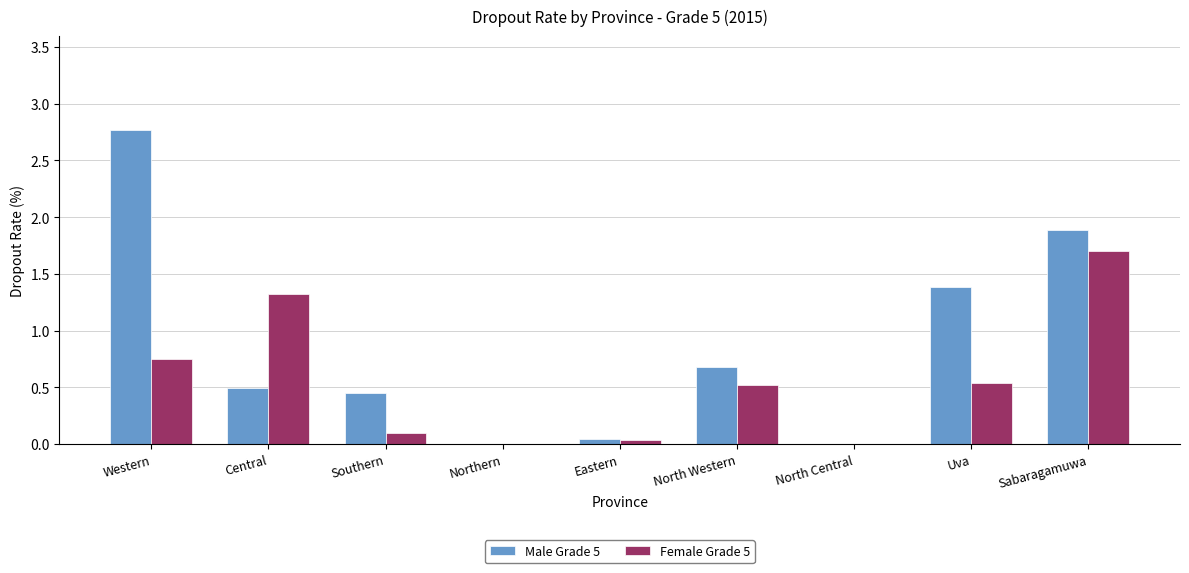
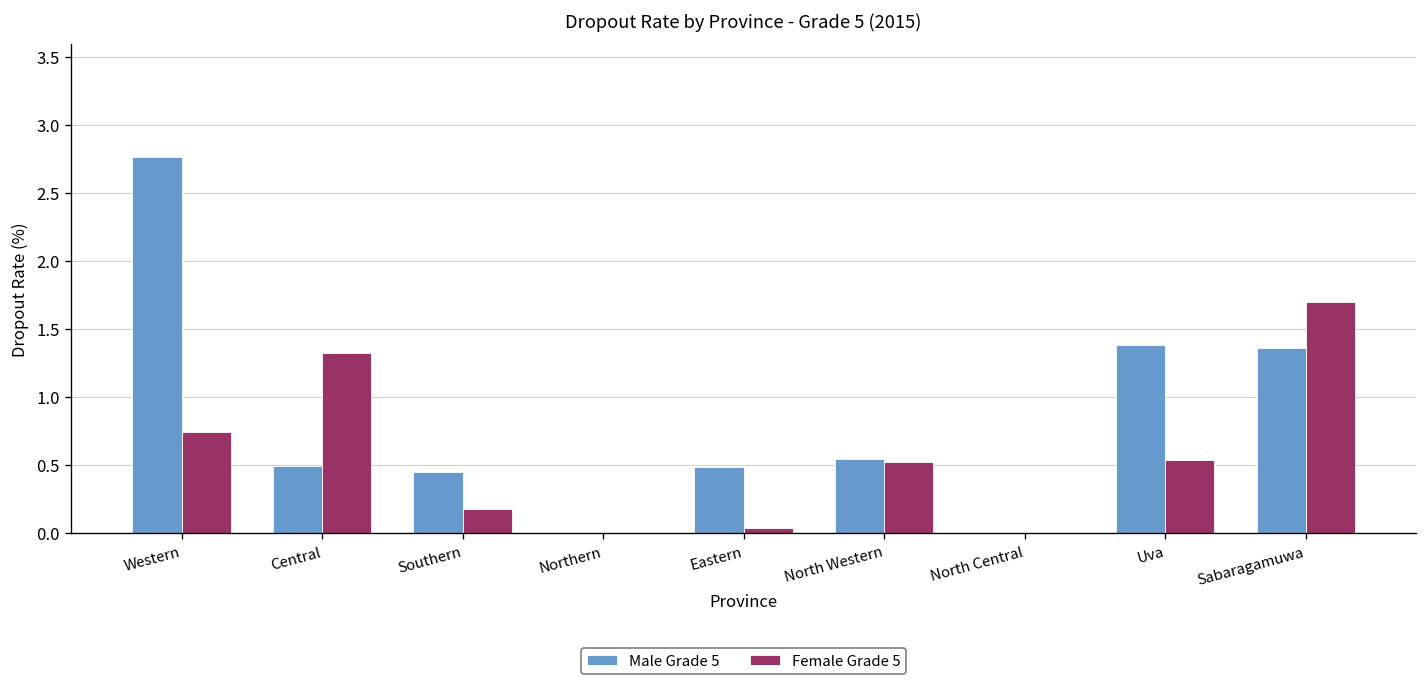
Female Grade 5, Southern: 0.10 -> 0.18
Male Grade 5, Eastern: 0.05 -> 0.49
Male Grade 5, North Western: 0.68 -> 0.54
Male Grade 5, Sabaragamuwa: 1.89 -> 1.36
